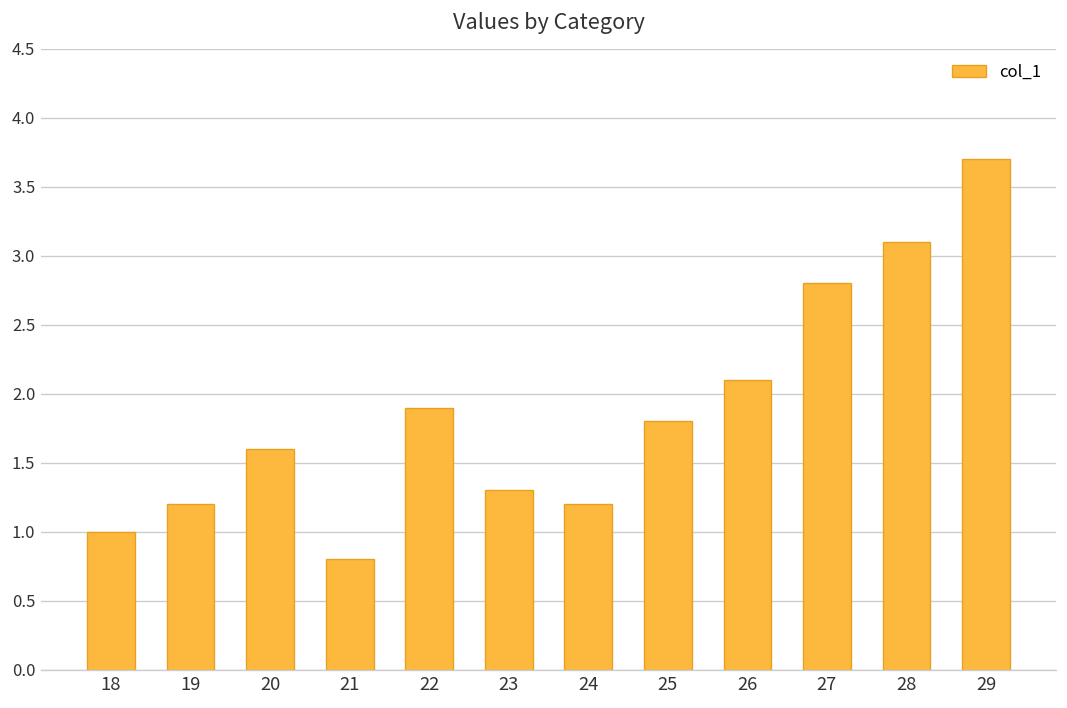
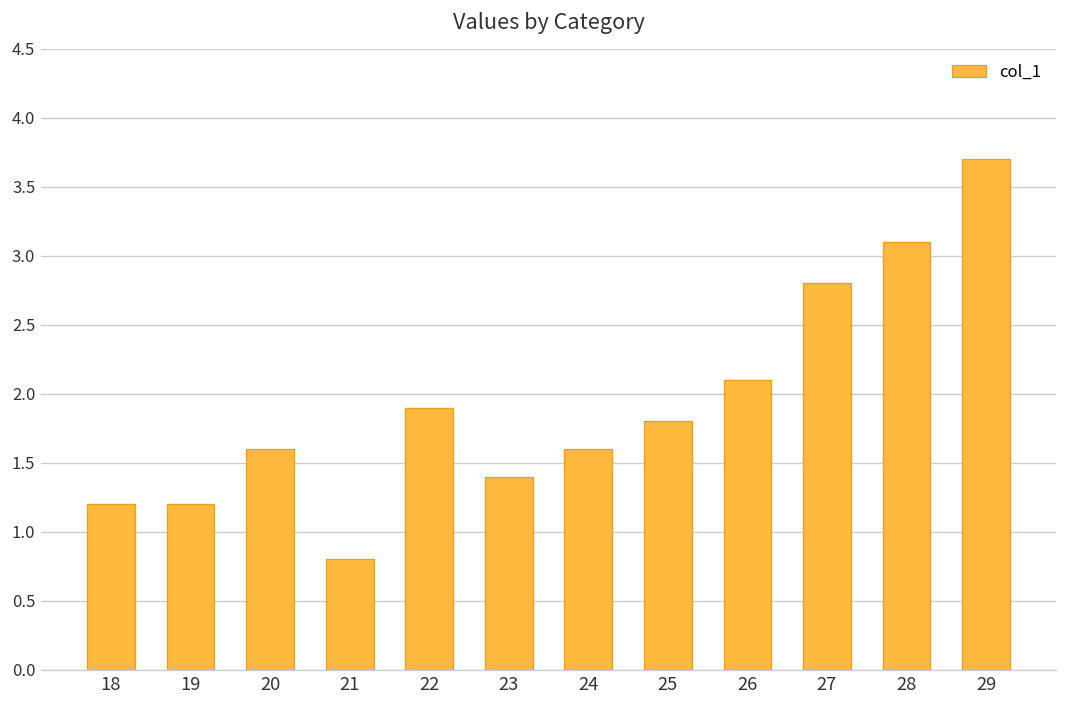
18: 1.0 -> 1.2
23: 1.3 -> 1.4
24: 1.2 -> 1.6
